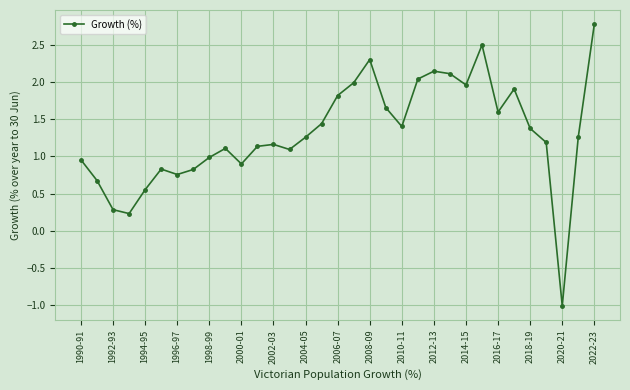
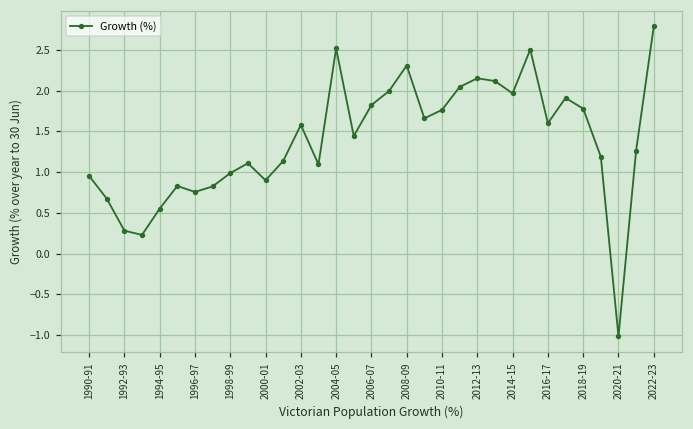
2002-03: 1.2 -> 1.6
2004-05: 1.3 -> 2.5
2010-11: 1.4 -> 1.8
2018-19: 1.4 -> 1.8
